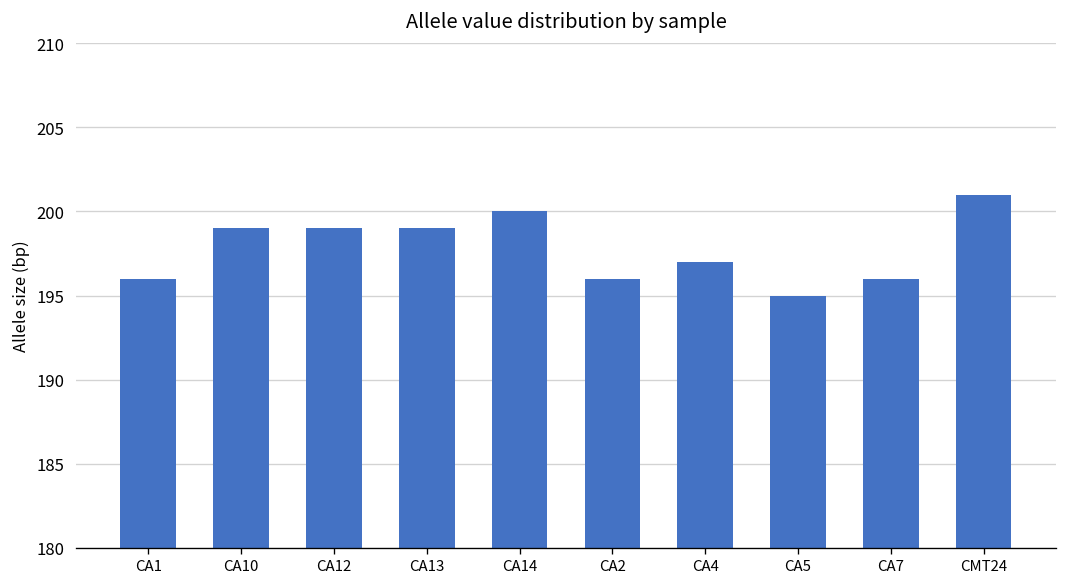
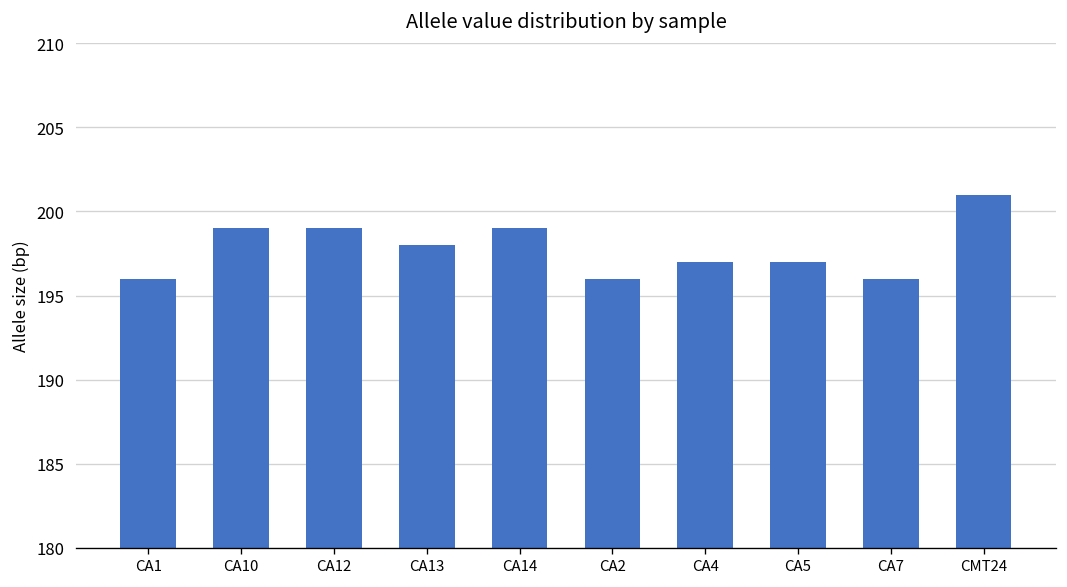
CA13: 199 -> 198
CA14: 200 -> 199
CA5: 195 -> 197
